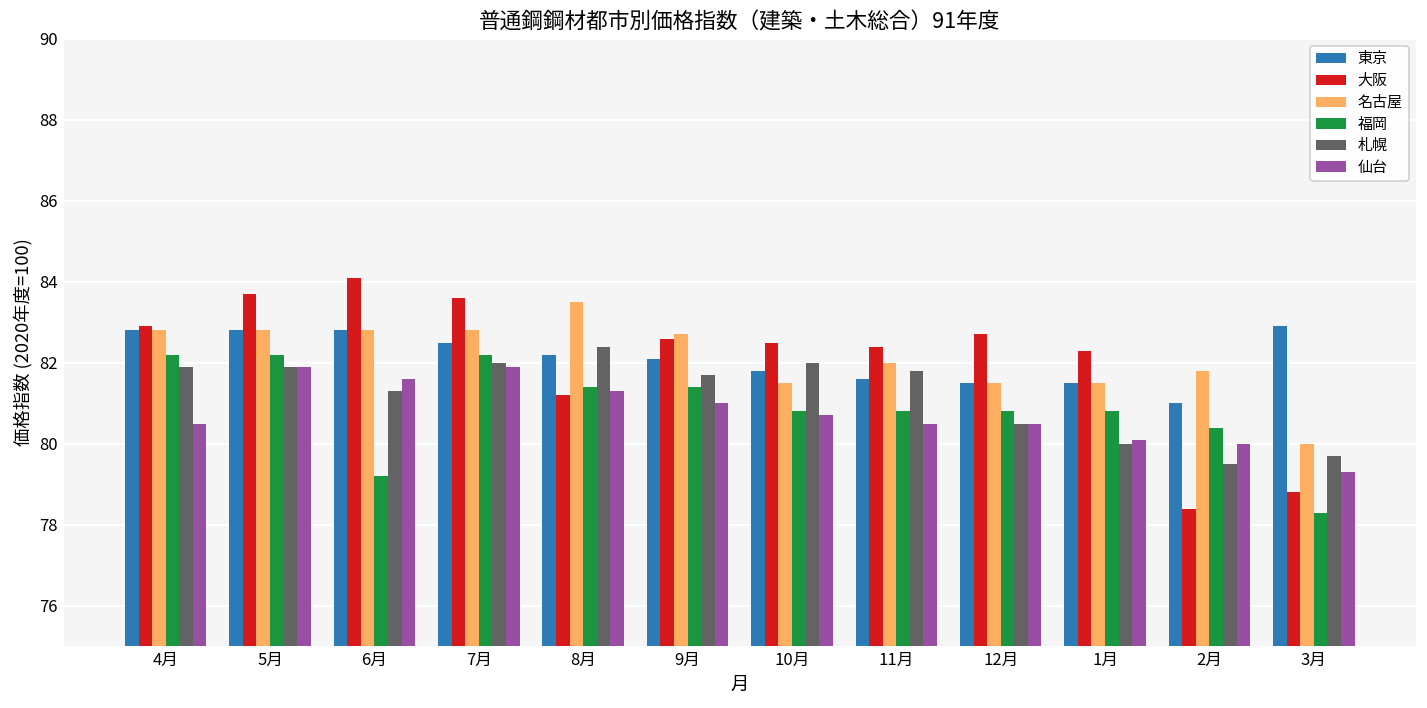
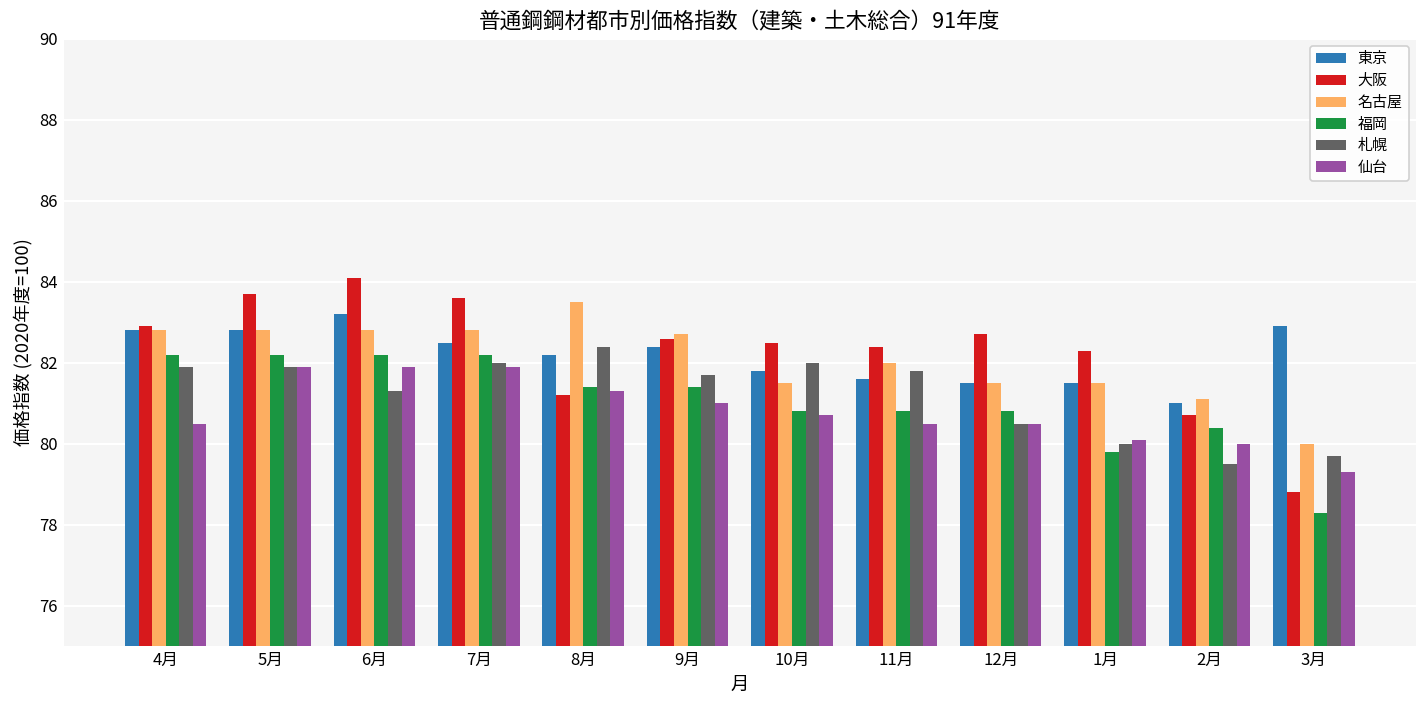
東京, 6月: 82.8 -> 83.2
福岡, 6月: 79.2 -> 82.2
仙台, 6月: 81.6 -> 81.9
東京, 9月: 82.1 -> 82.4
福岡, 1月: 80.8 -> 79.8
大阪, 2月: 78.4 -> 80.7
名古屋, 2月: 81.8 -> 81.1
